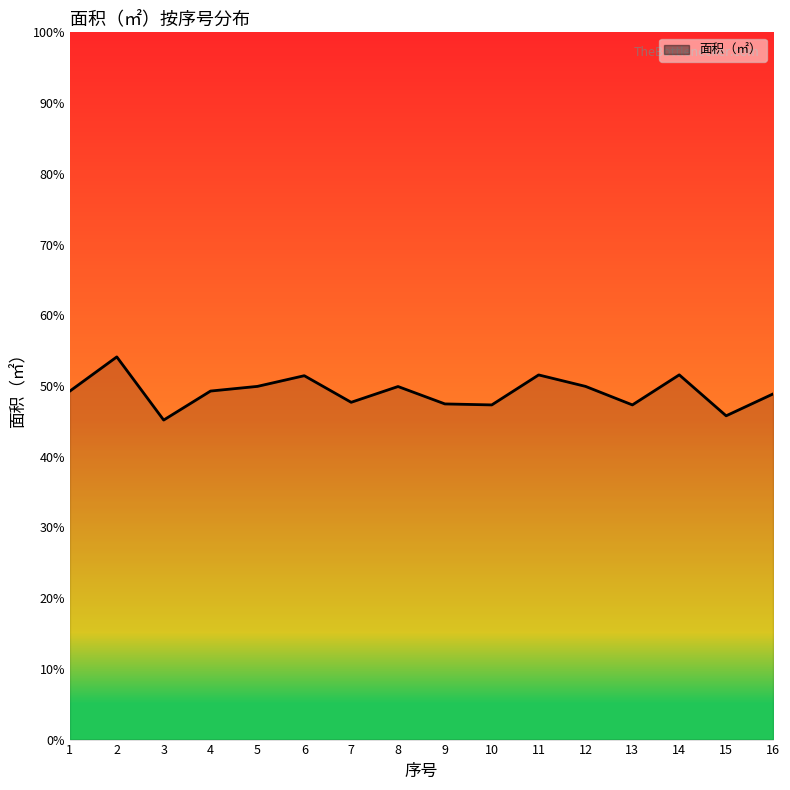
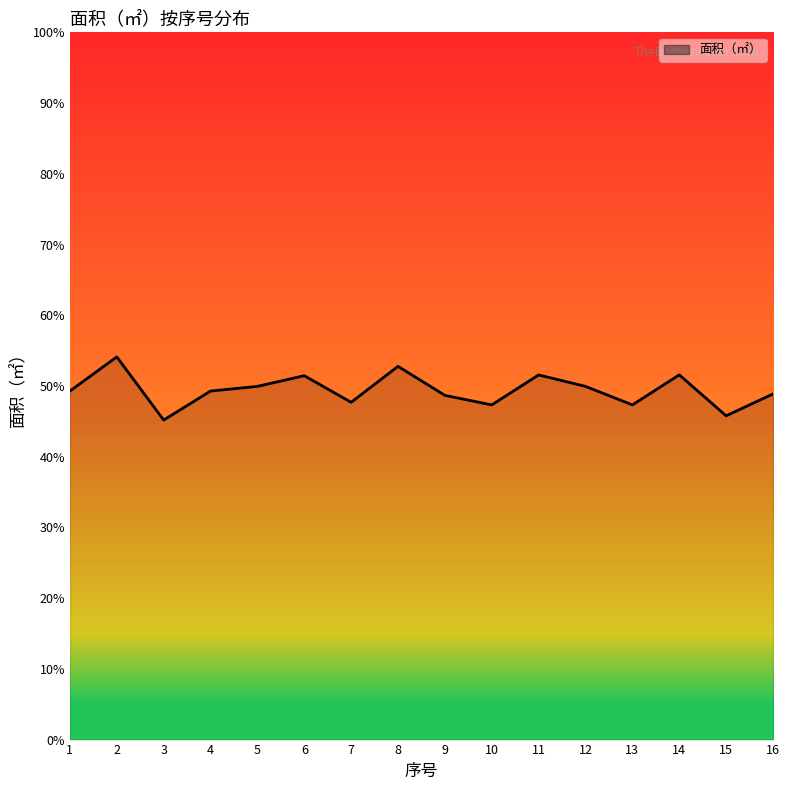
8: 50% -> 53%
9: 47% -> 49%
